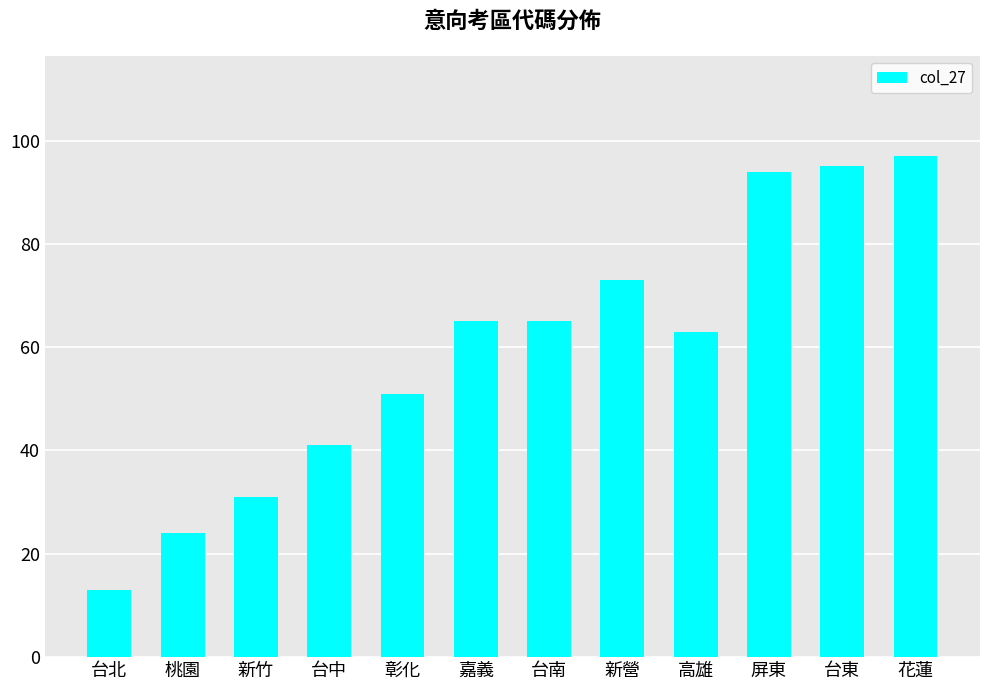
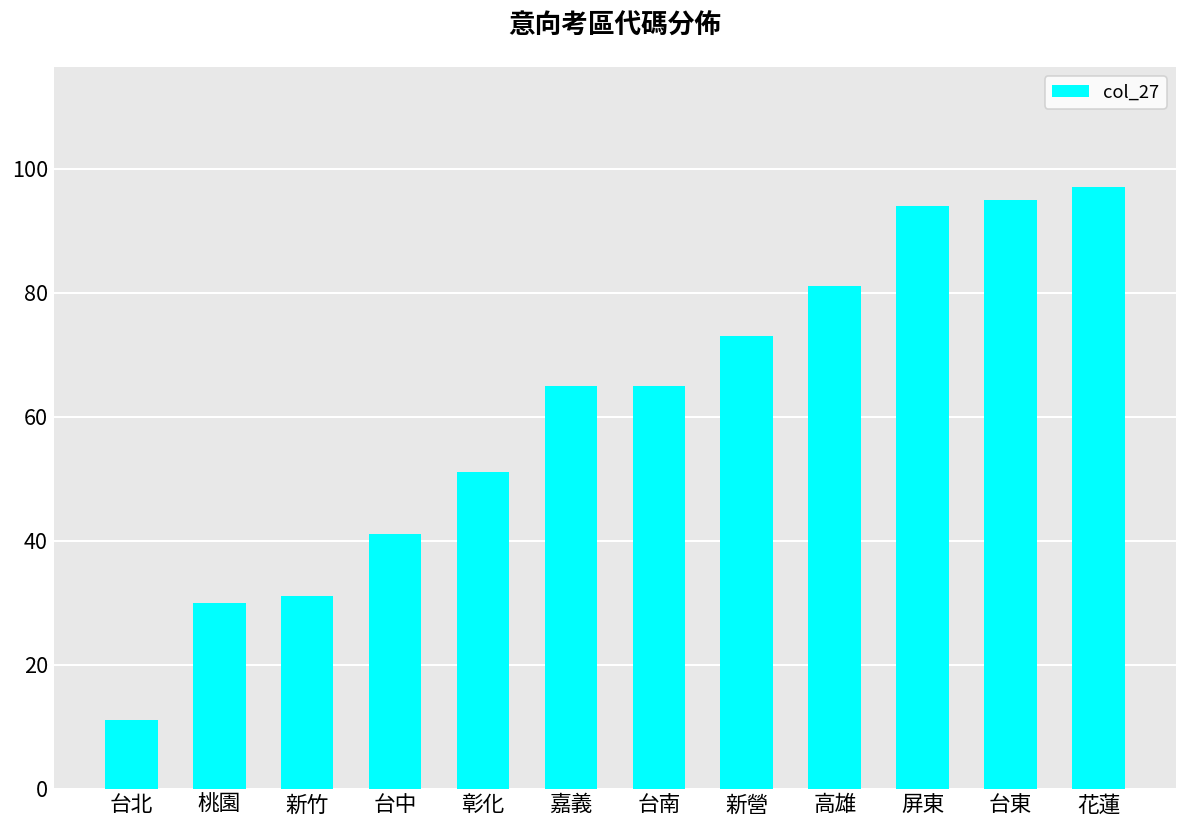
台北: 13 -> 11
桃園: 24 -> 30
高雄: 63 -> 81
